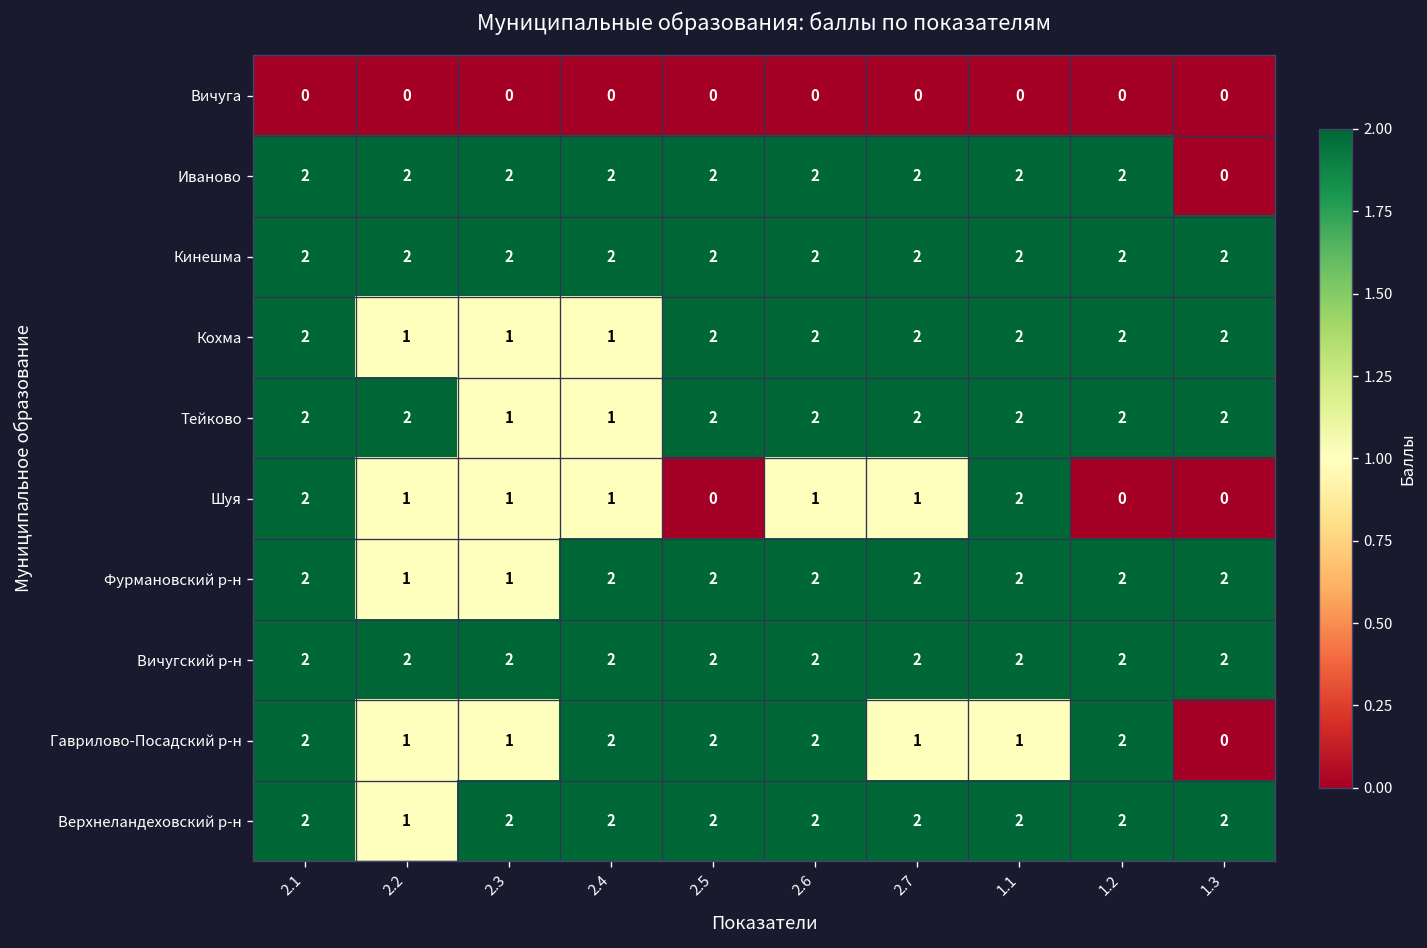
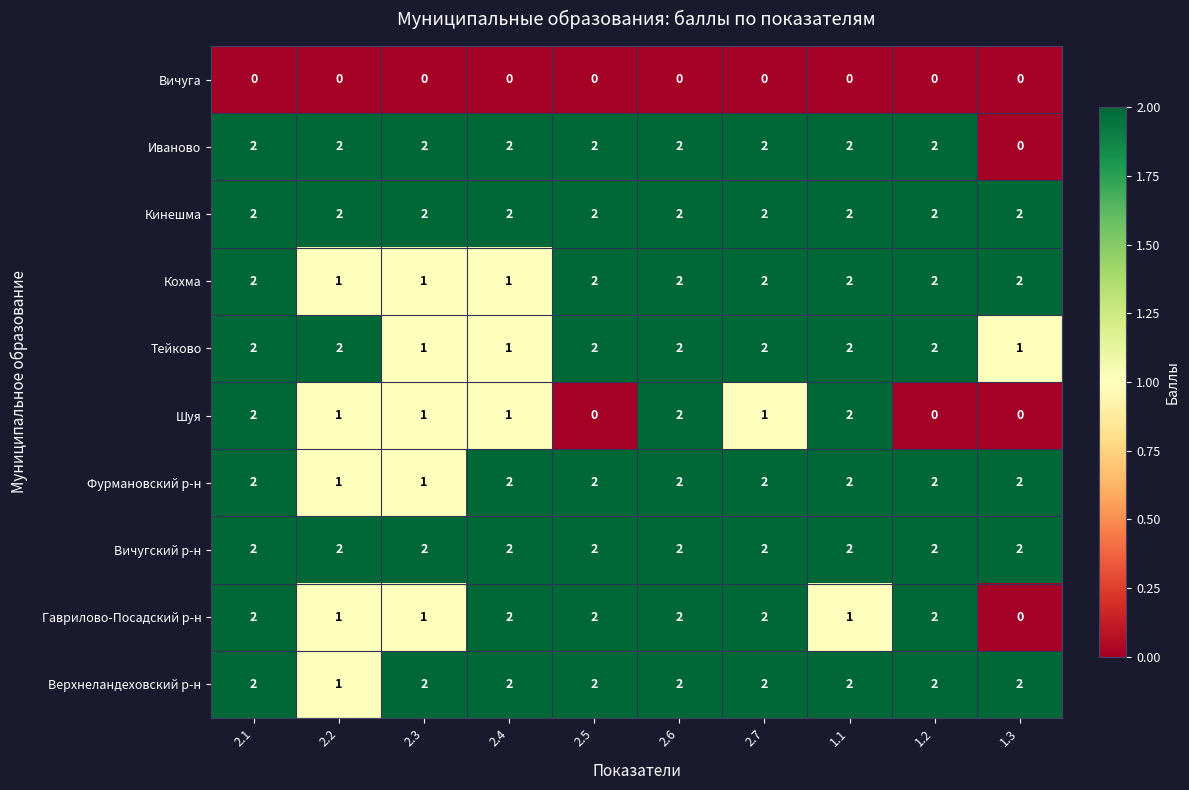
Тейково, 1.3: 2 -> 1
Шуя, 2.6: 1 -> 2
Гаврилово-Посадский р-н, 2.7: 1 -> 2
